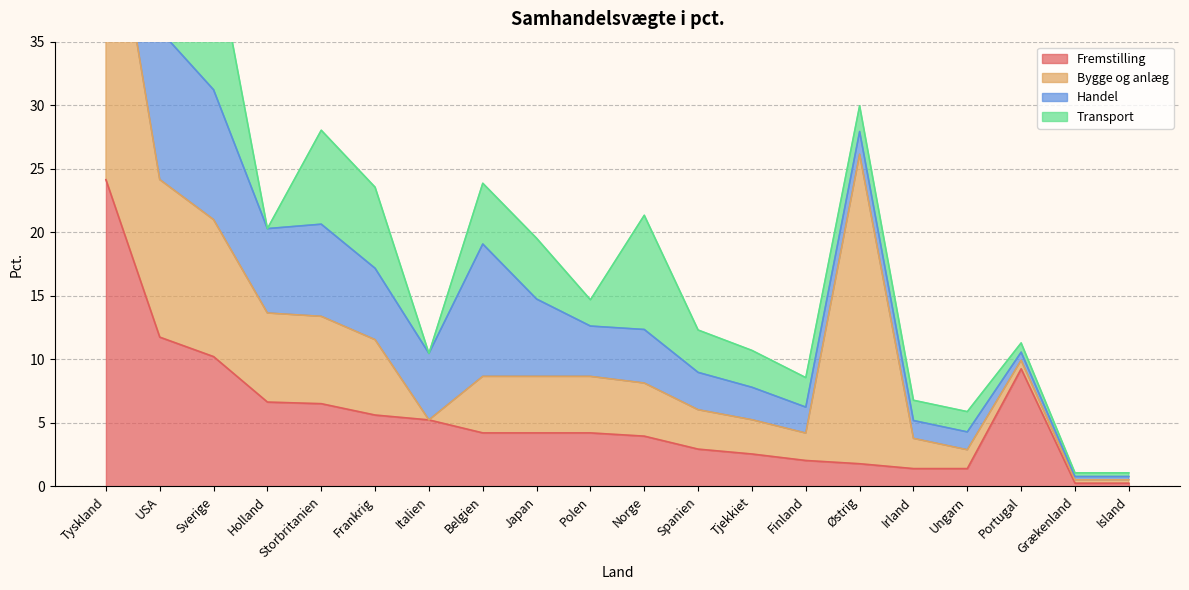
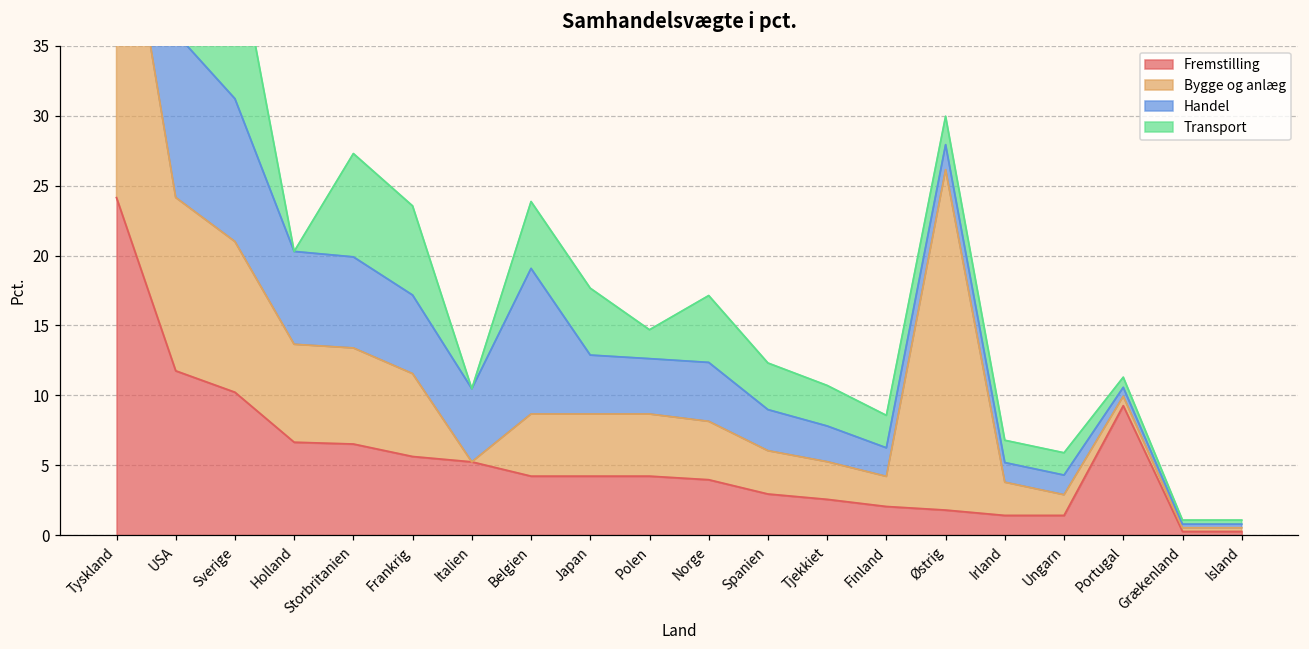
Handel, Storbritanien: 7.3 -> 6.5
Handel, Japan: 6.1 -> 4.2
Transport, Norge: 9.0 -> 4.8
